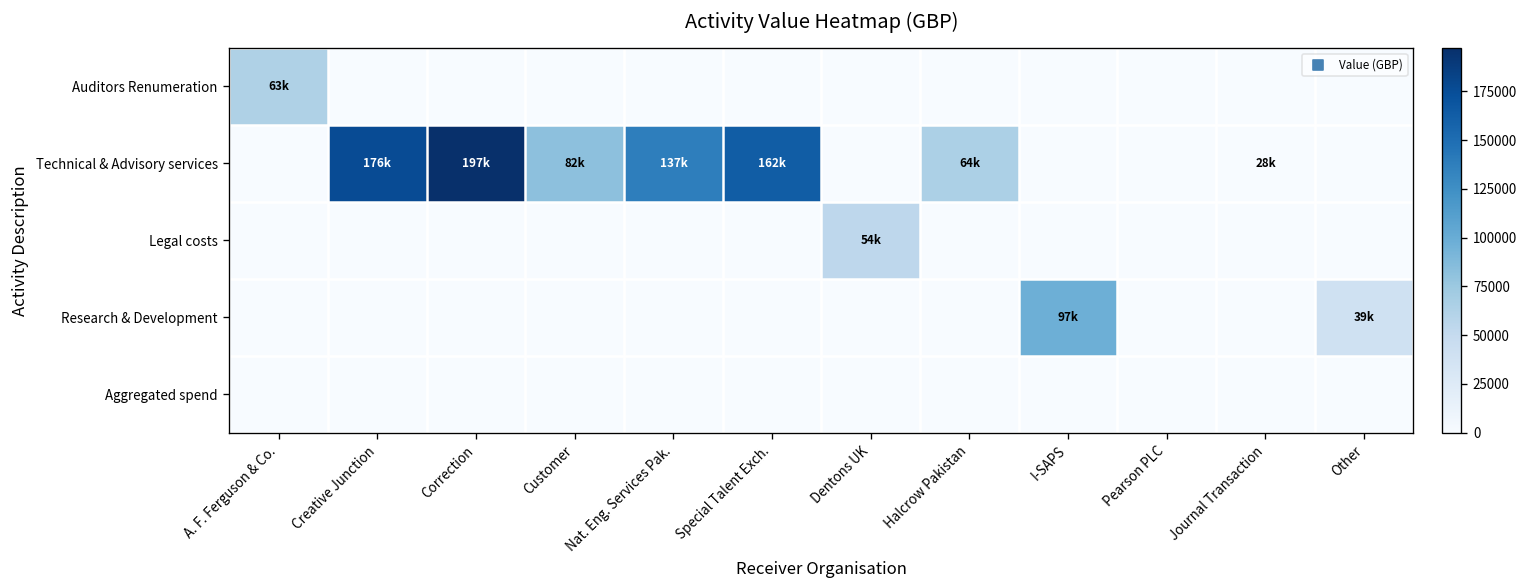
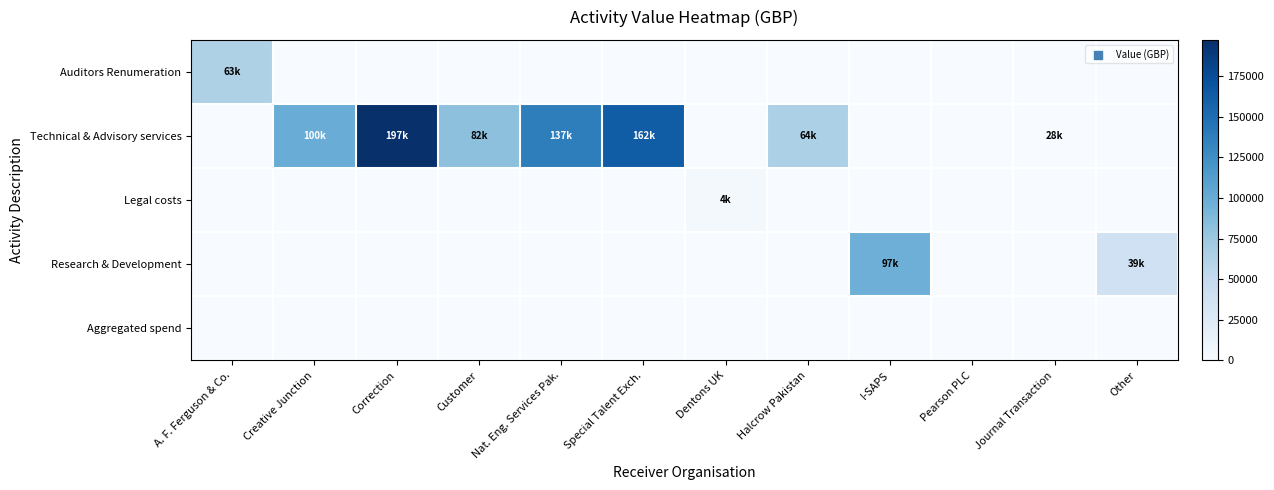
Technical & Advisory services, Creative Junction: 176k -> 100k
Legal costs, Dentons UK: 54k -> 4k
